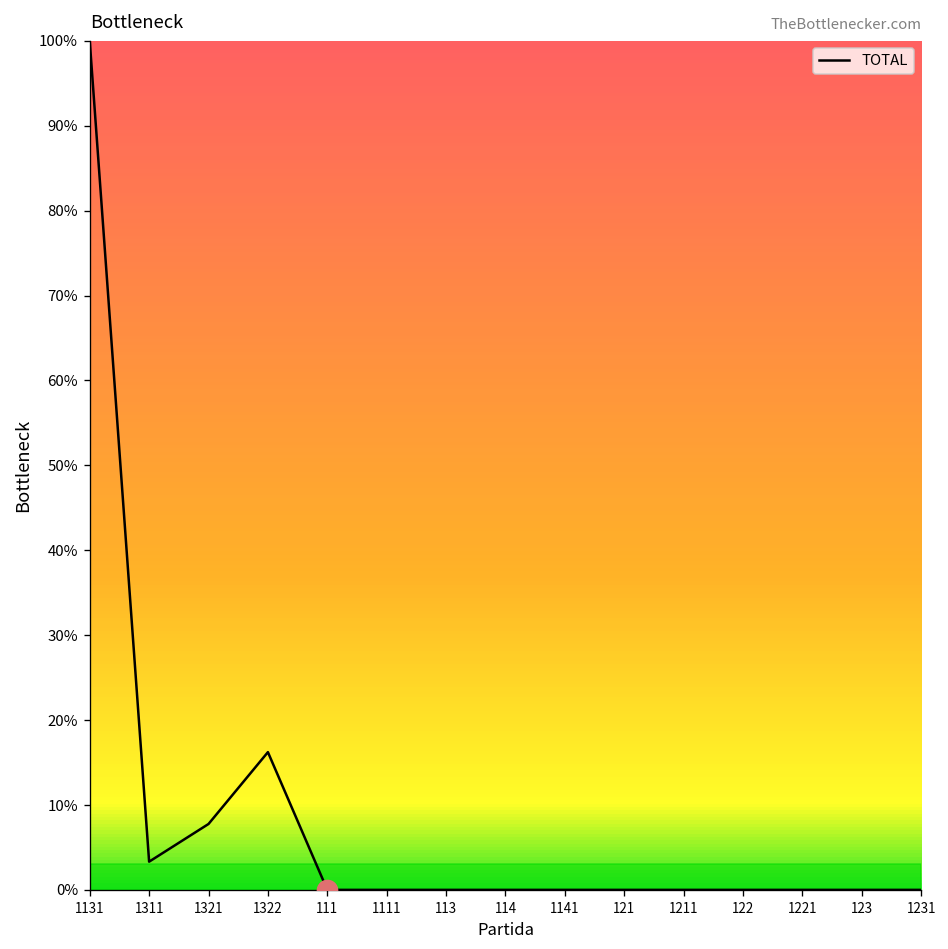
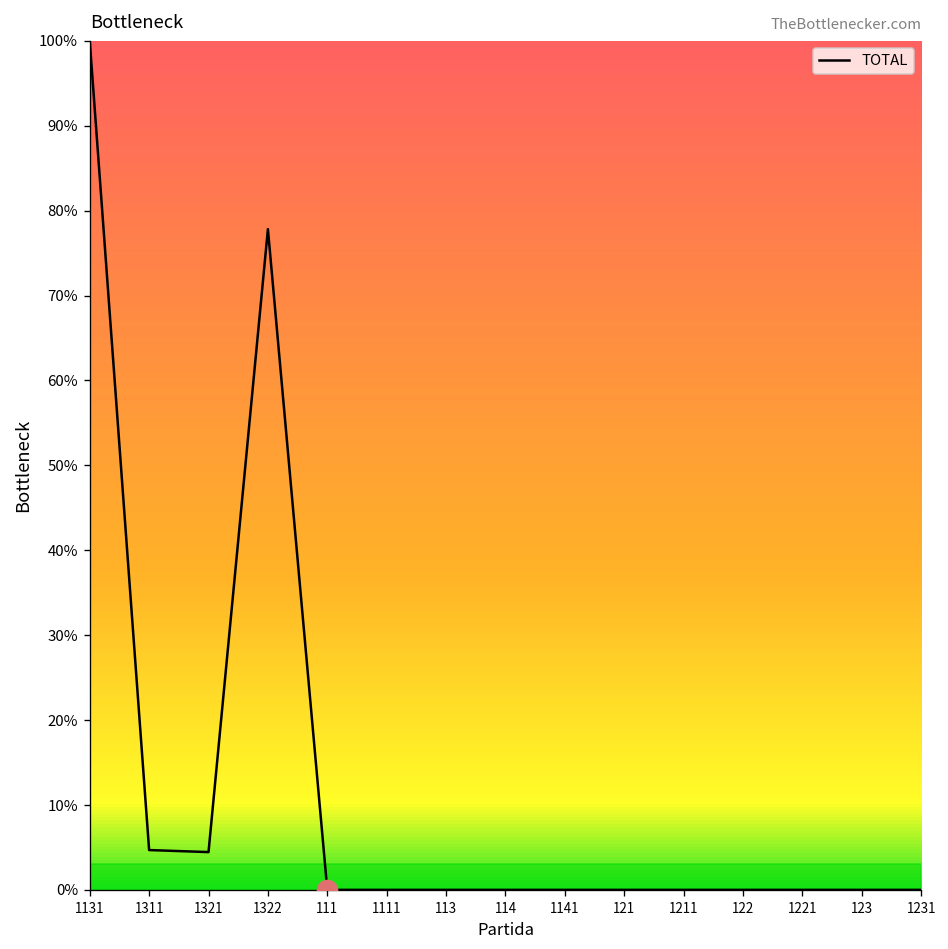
TOTAL, 1311: 3% -> 5%
TOTAL, 1321: 8% -> 4%
TOTAL, 1322: 16% -> 78%
